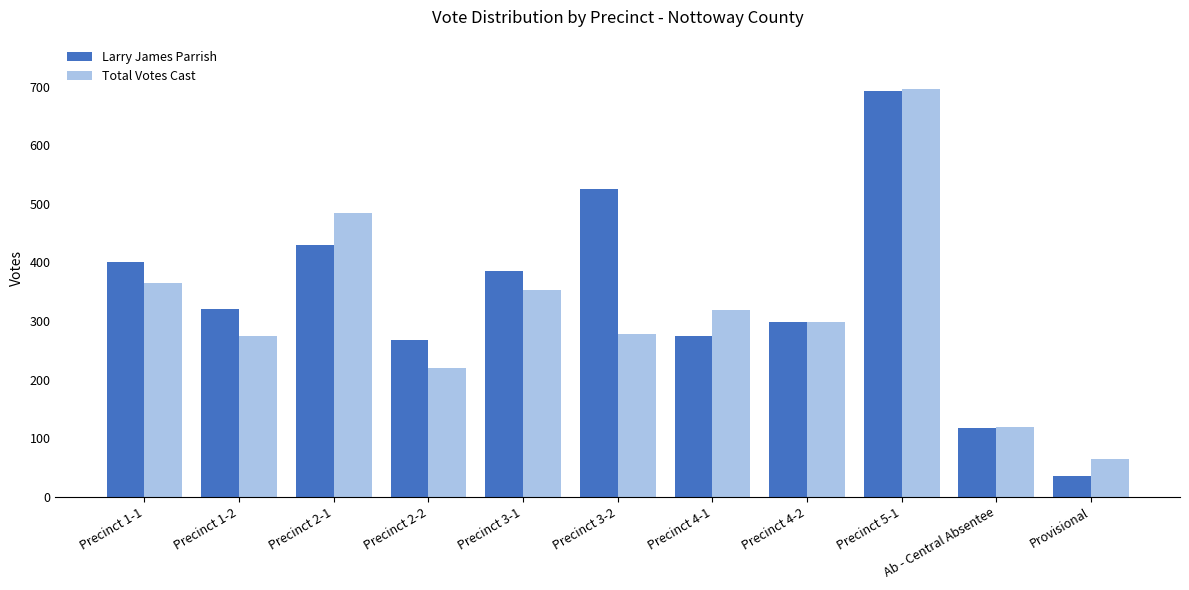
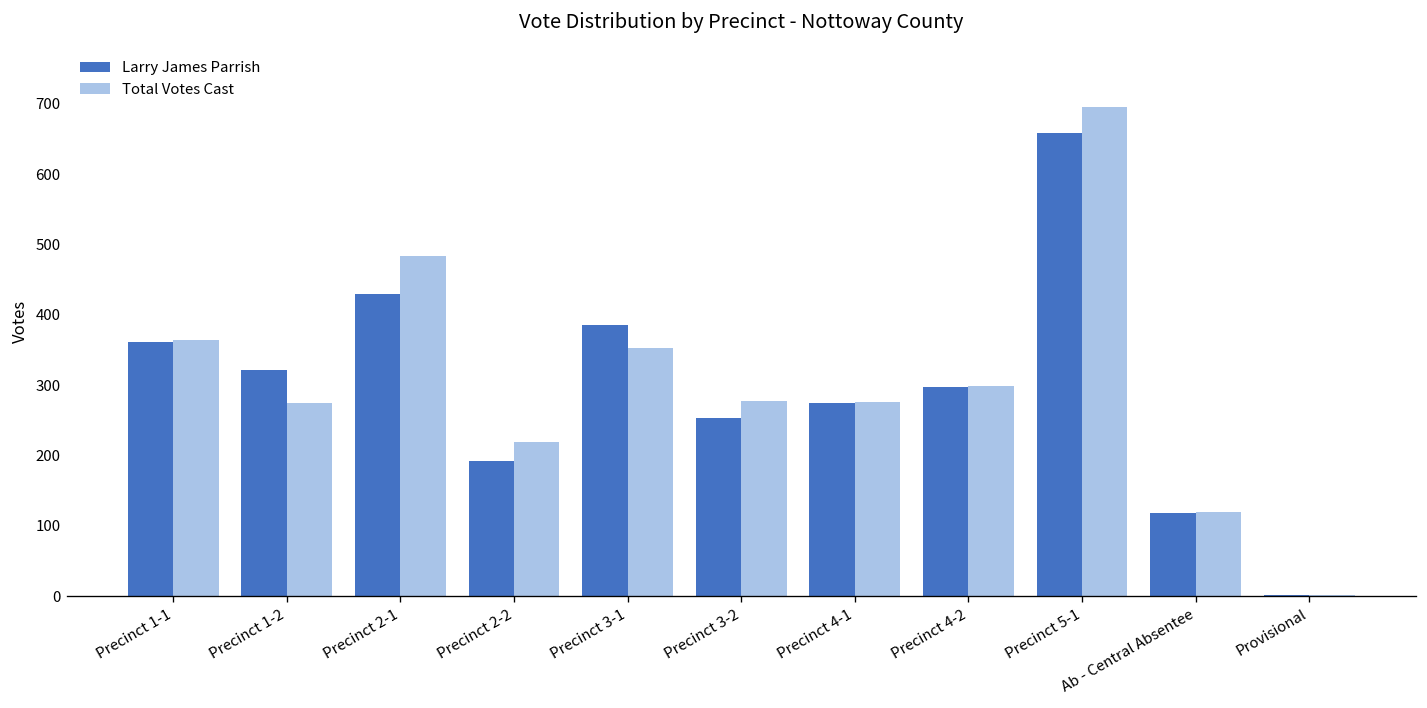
Larry James Parrish, Precinct 1-1: 400 -> 360
Larry James Parrish, Precinct 2-2: 270 -> 190
Larry James Parrish, Precinct 3-2: 530 -> 250
Total Votes Cast, Precinct 4-1: 320 -> 280
Larry James Parrish, Precinct 5-1: 690 -> 660
Larry James Parrish, Provisional: 40 -> 0
Total Votes Cast, Provisional: 70 -> 0
